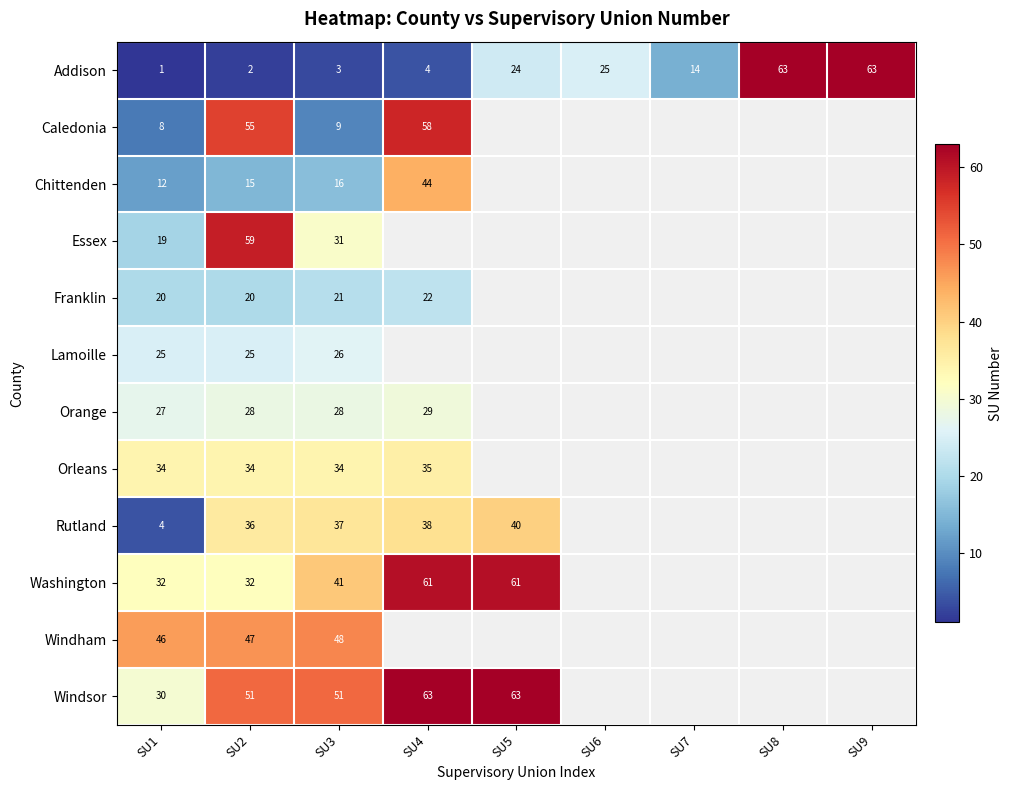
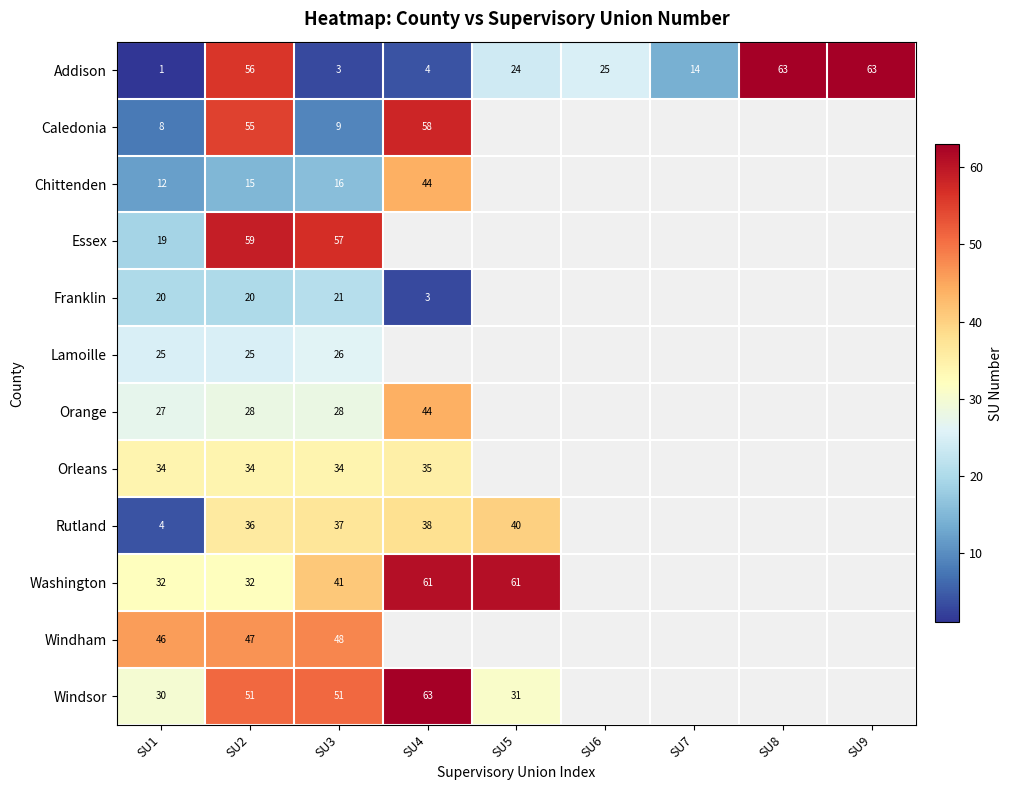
Addison, SU2: 2 -> 56
Essex, SU3: 31 -> 57
Franklin, SU4: 22 -> 3
Orange, SU4: 29 -> 44
Windsor, SU5: 63 -> 31
